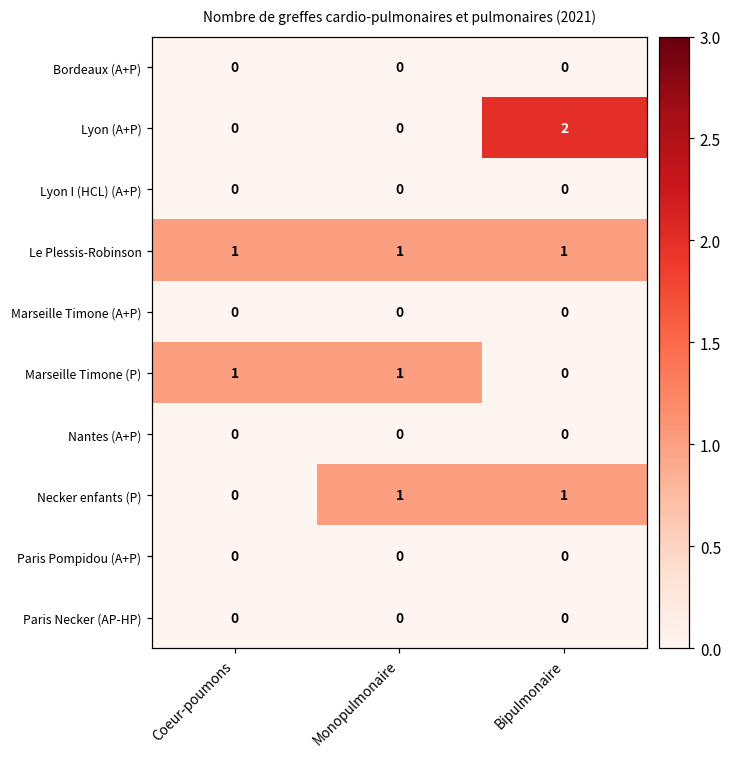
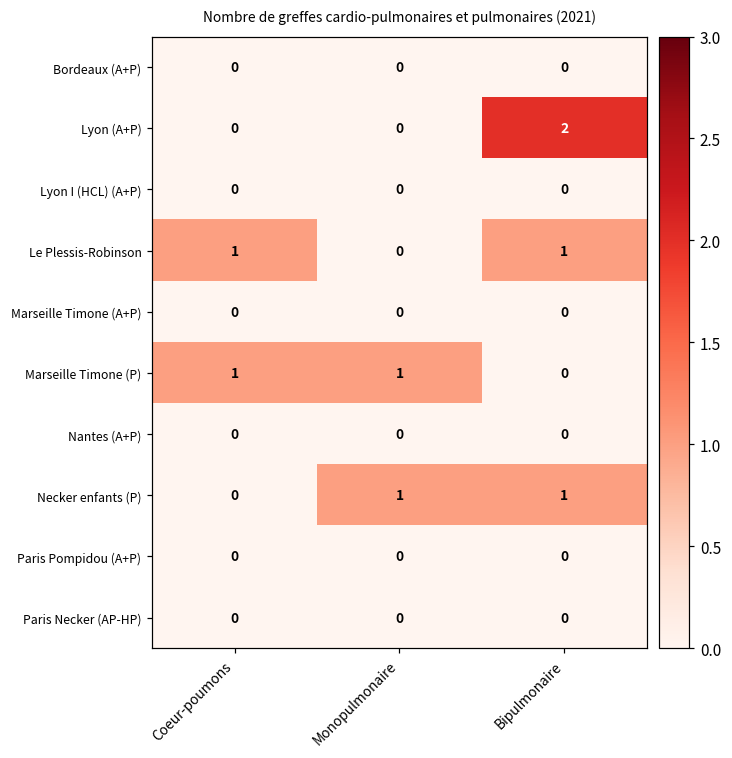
Le Plessis-Robinson, Monopulmonaire: 1 -> 0
